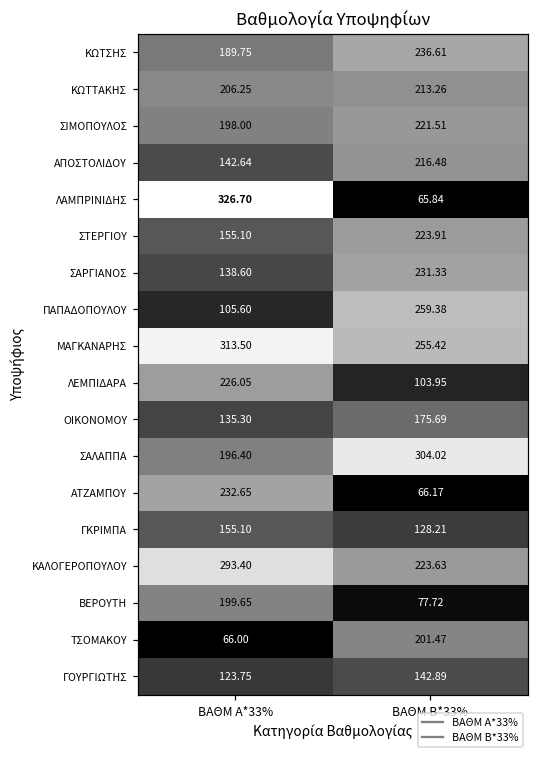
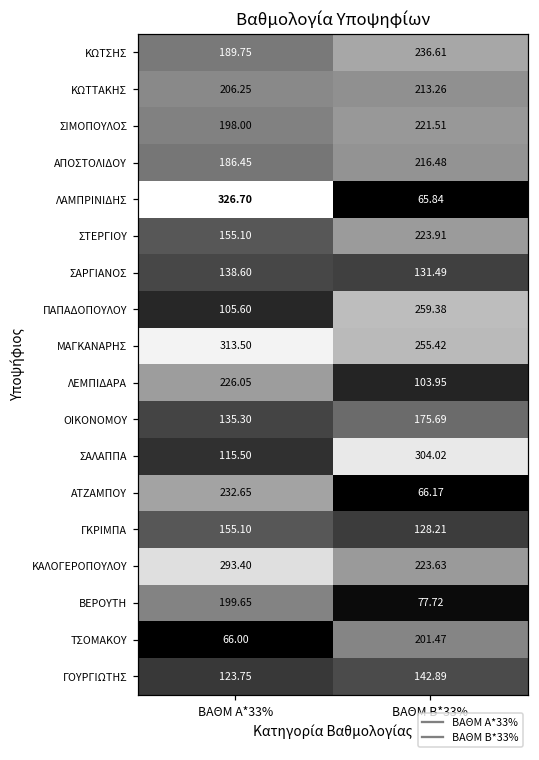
ΑΠΟΣΤΟΛΙΔΟΥ, ΒΑΘΜ Α*33%: 142.64 -> 186.45
ΣΑΡΓΙΑΝΟΣ, ΒΑΘΜ Β*33%: 231.33 -> 131.49
ΣΑΛΑΠΠΑ, ΒΑΘΜ Α*33%: 196.40 -> 115.50
